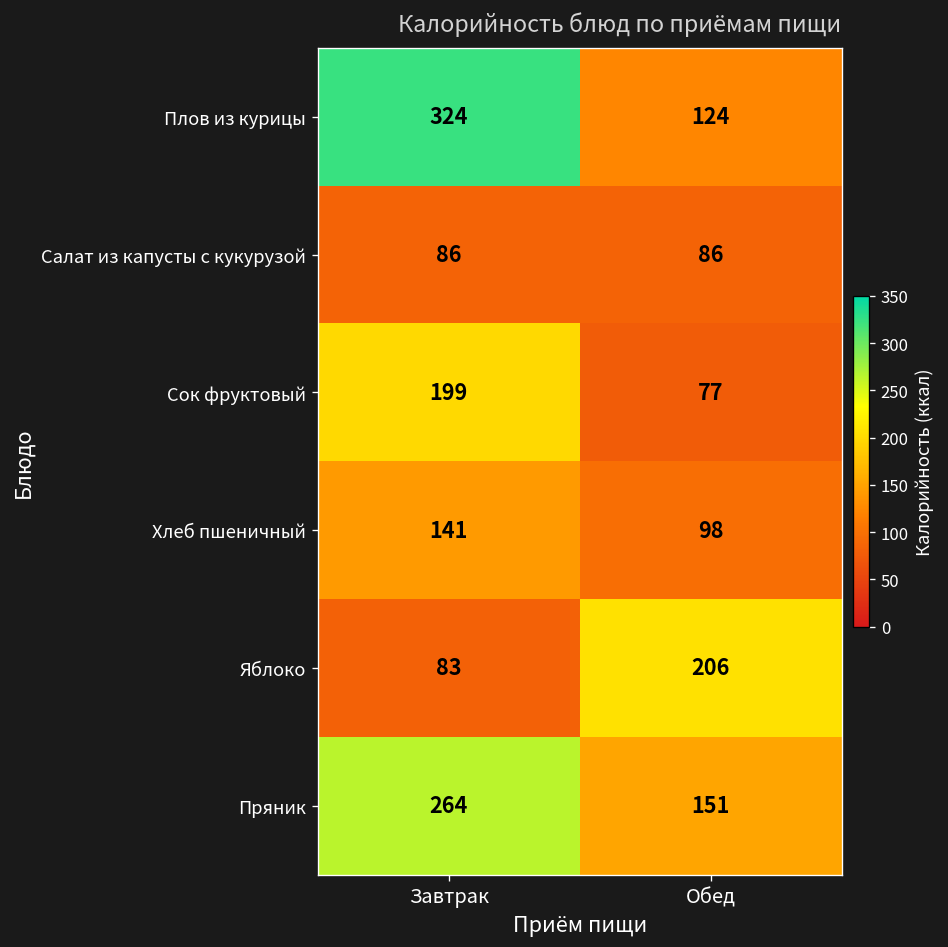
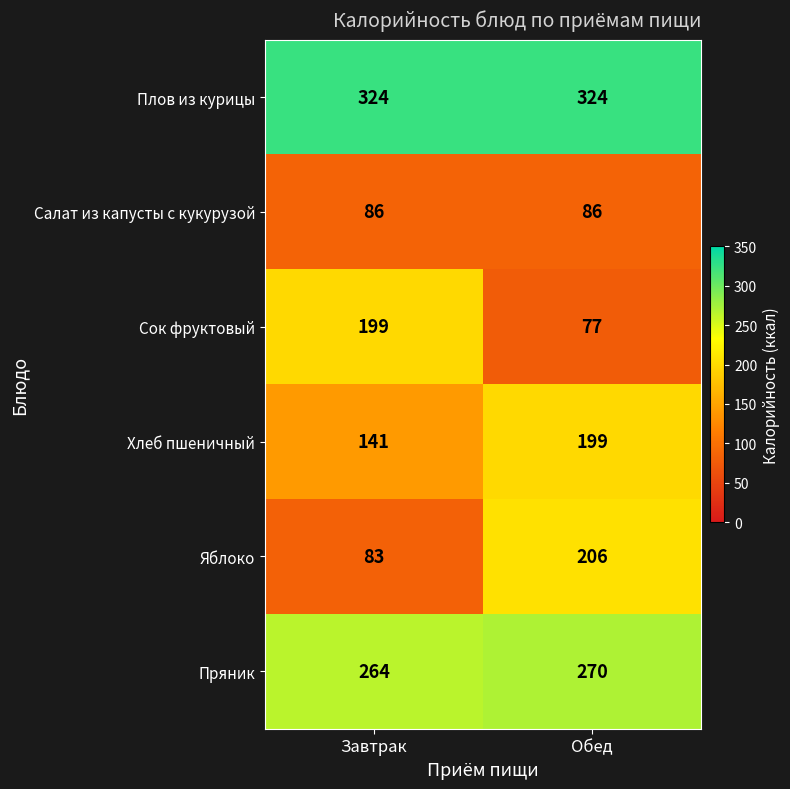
Плов из курицы, Обед: 124 -> 324
Хлеб пшеничный, Обед: 98 -> 199
Пряник, Обед: 151 -> 270
